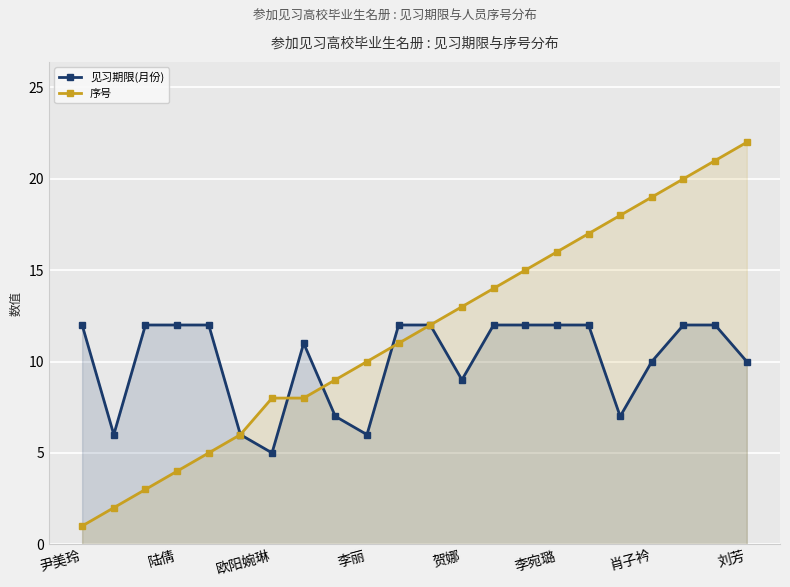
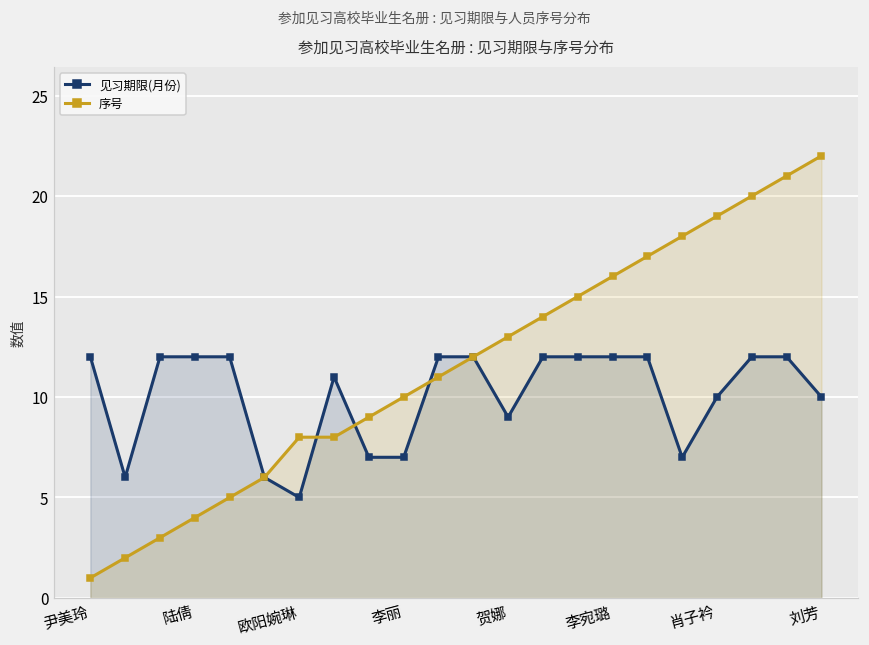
见习期限(月份), 李丽: 6 -> 7
